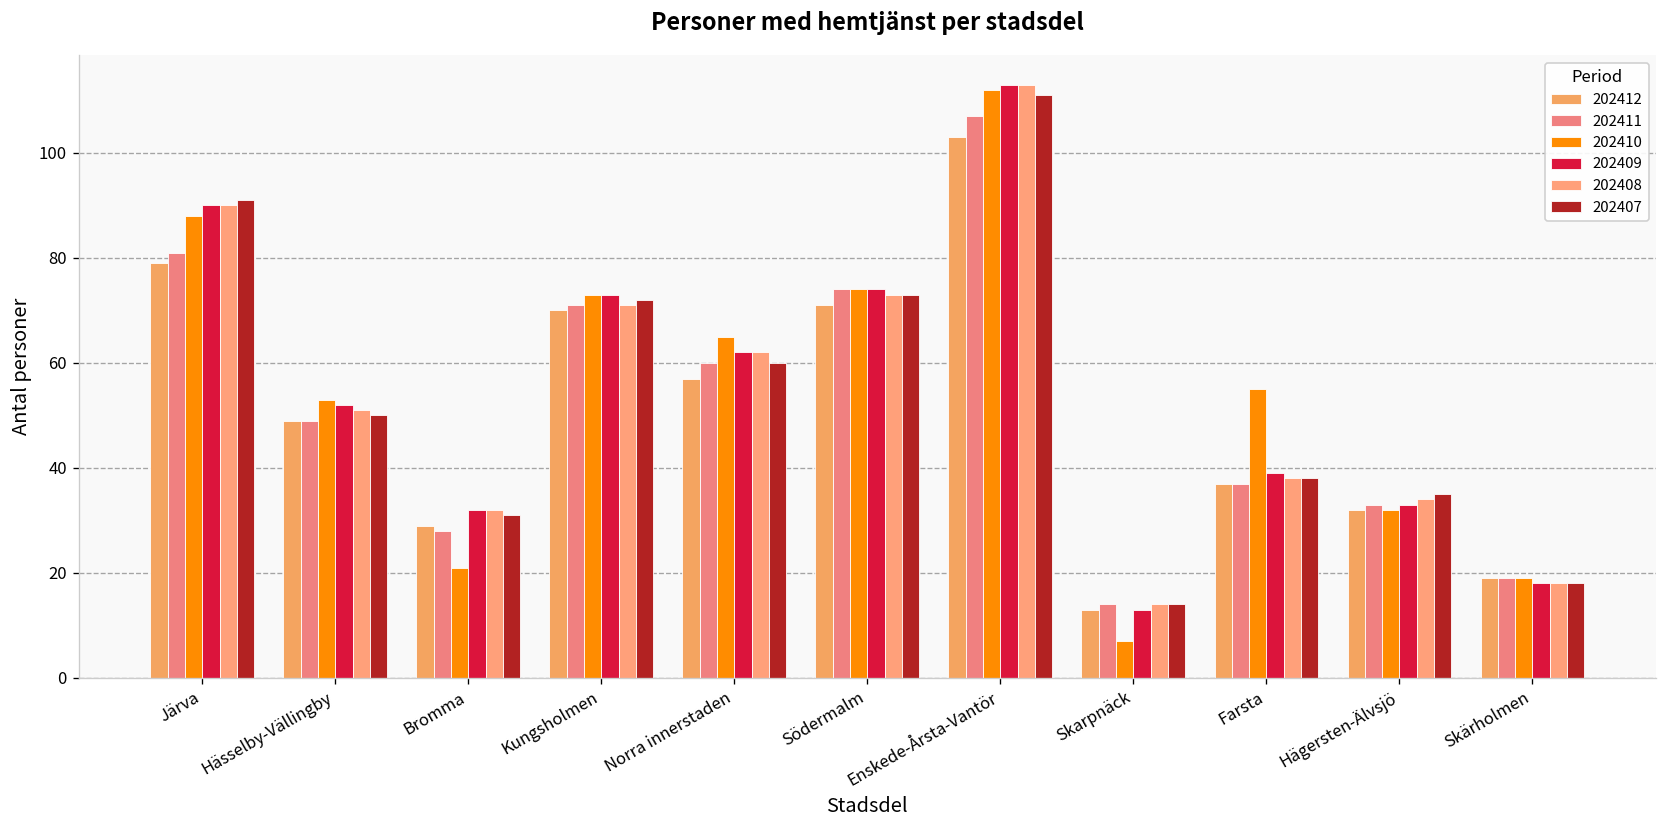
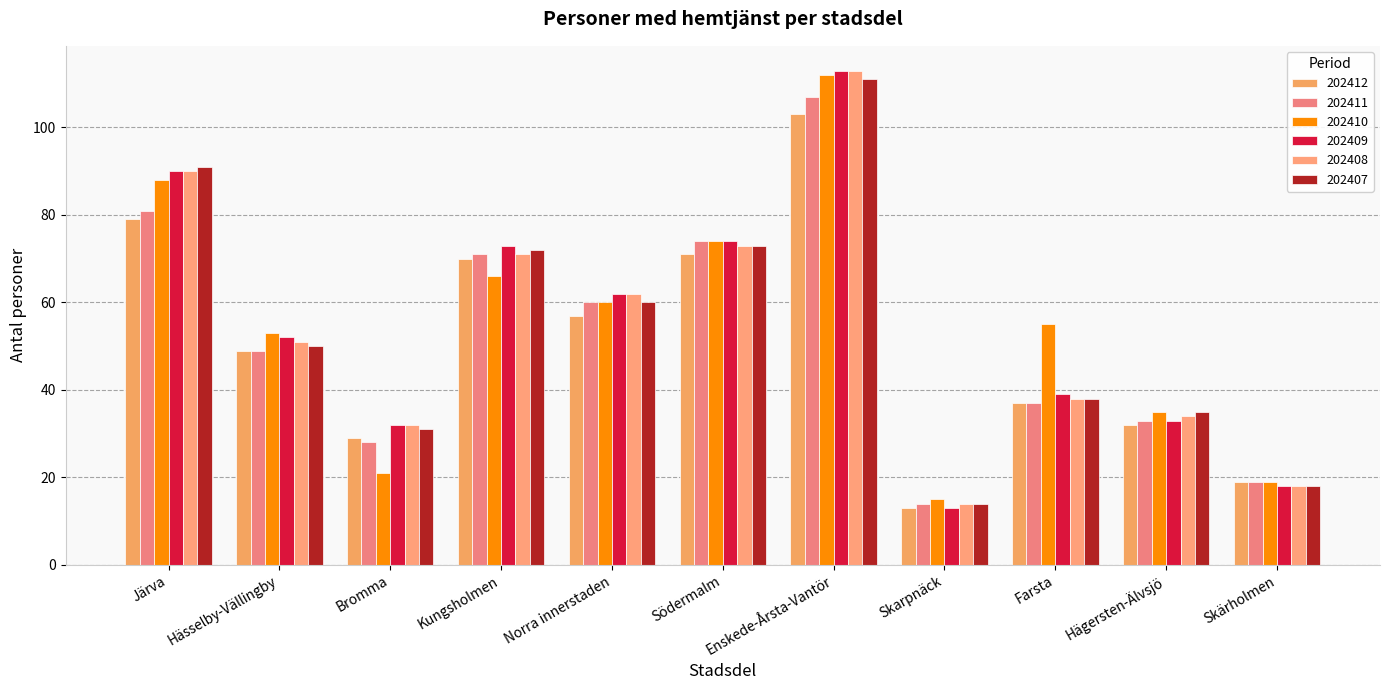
202410, Kungsholmen: 73 -> 66
202410, Norra innerstaden: 65 -> 60
202410, Skarpnäck: 7 -> 15
202410, Hägersten-Älvsjö: 32 -> 35
